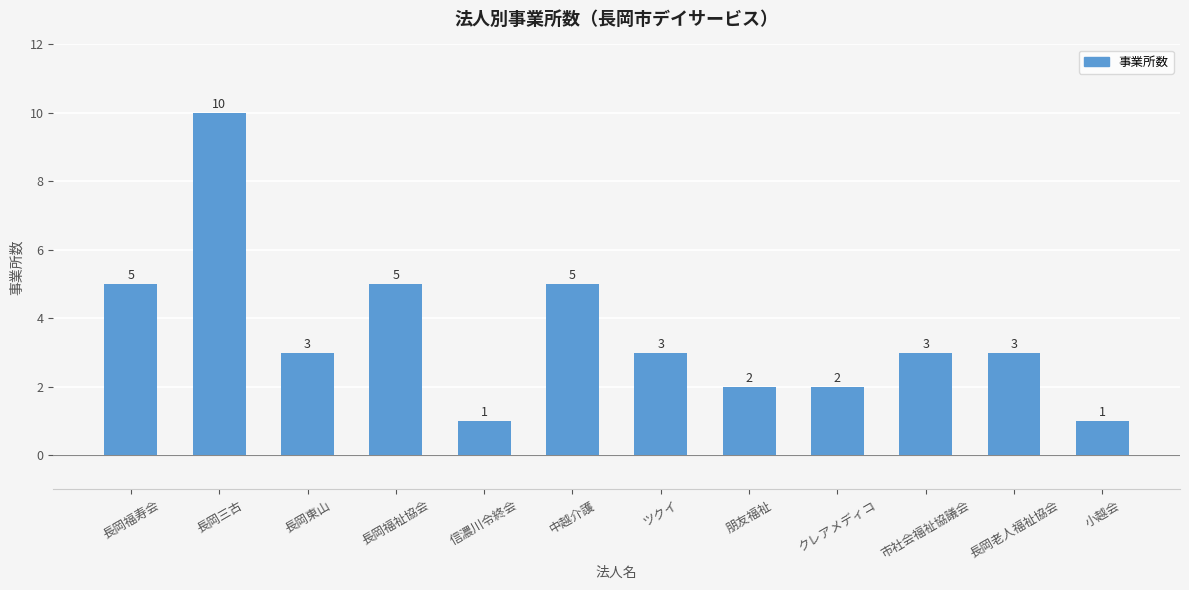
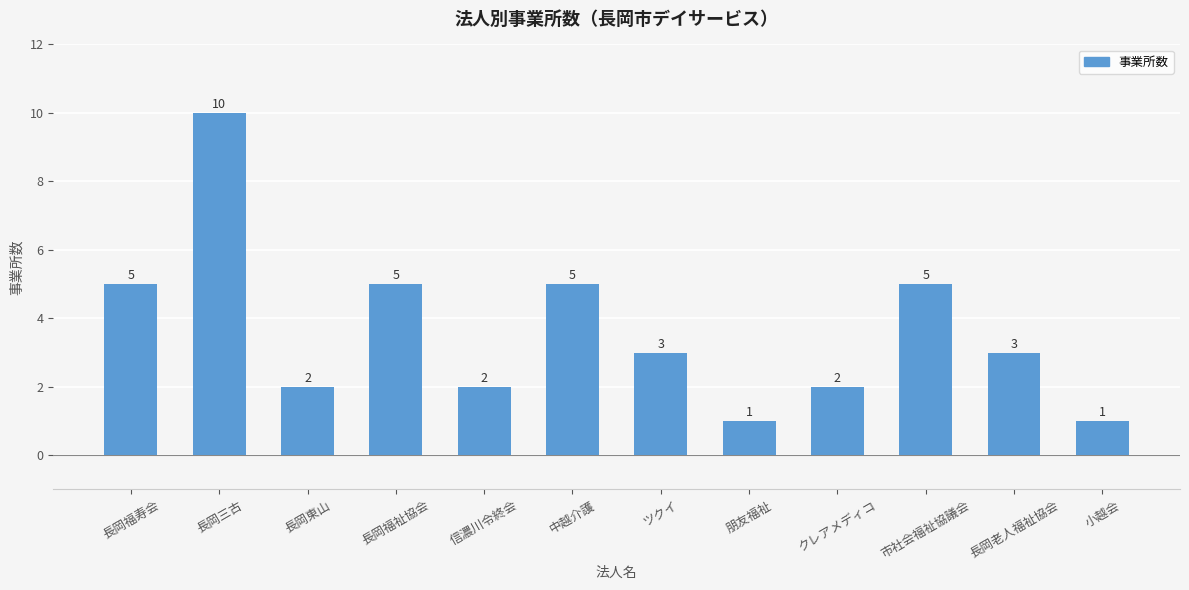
長岡東山: 3 -> 2
信濃川令終会: 1 -> 2
朋友福祉: 2 -> 1
市社会福祉協議会: 3 -> 5
